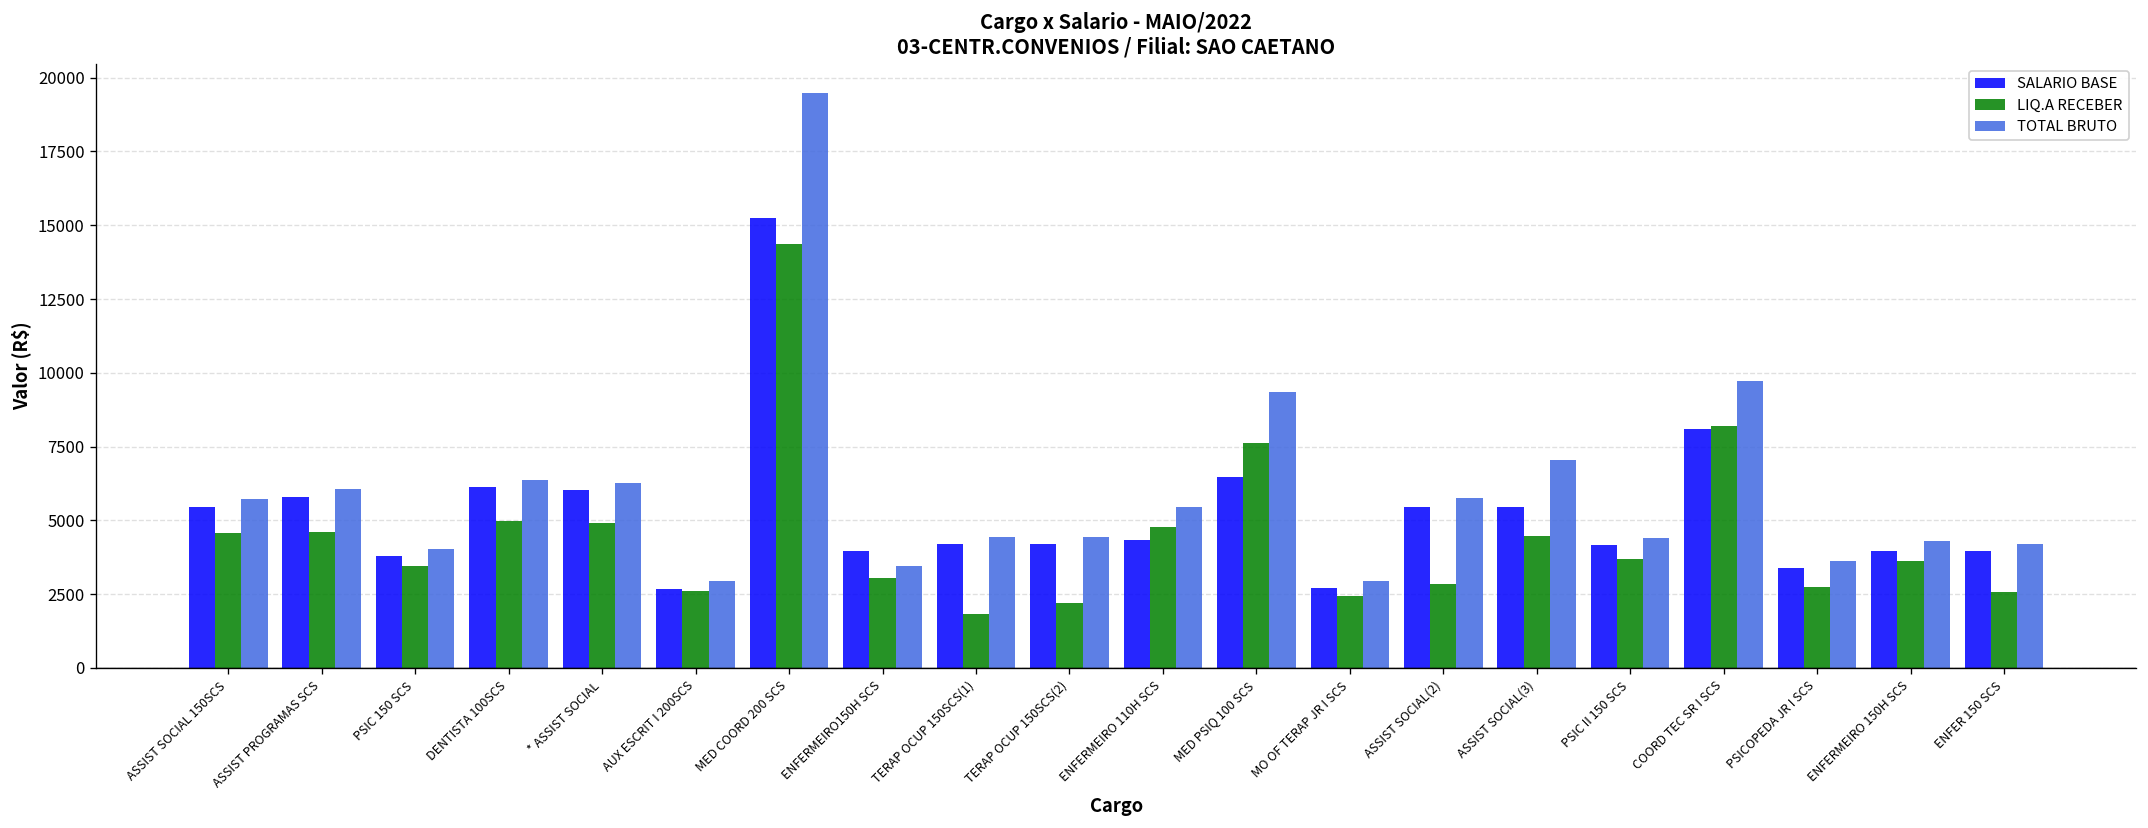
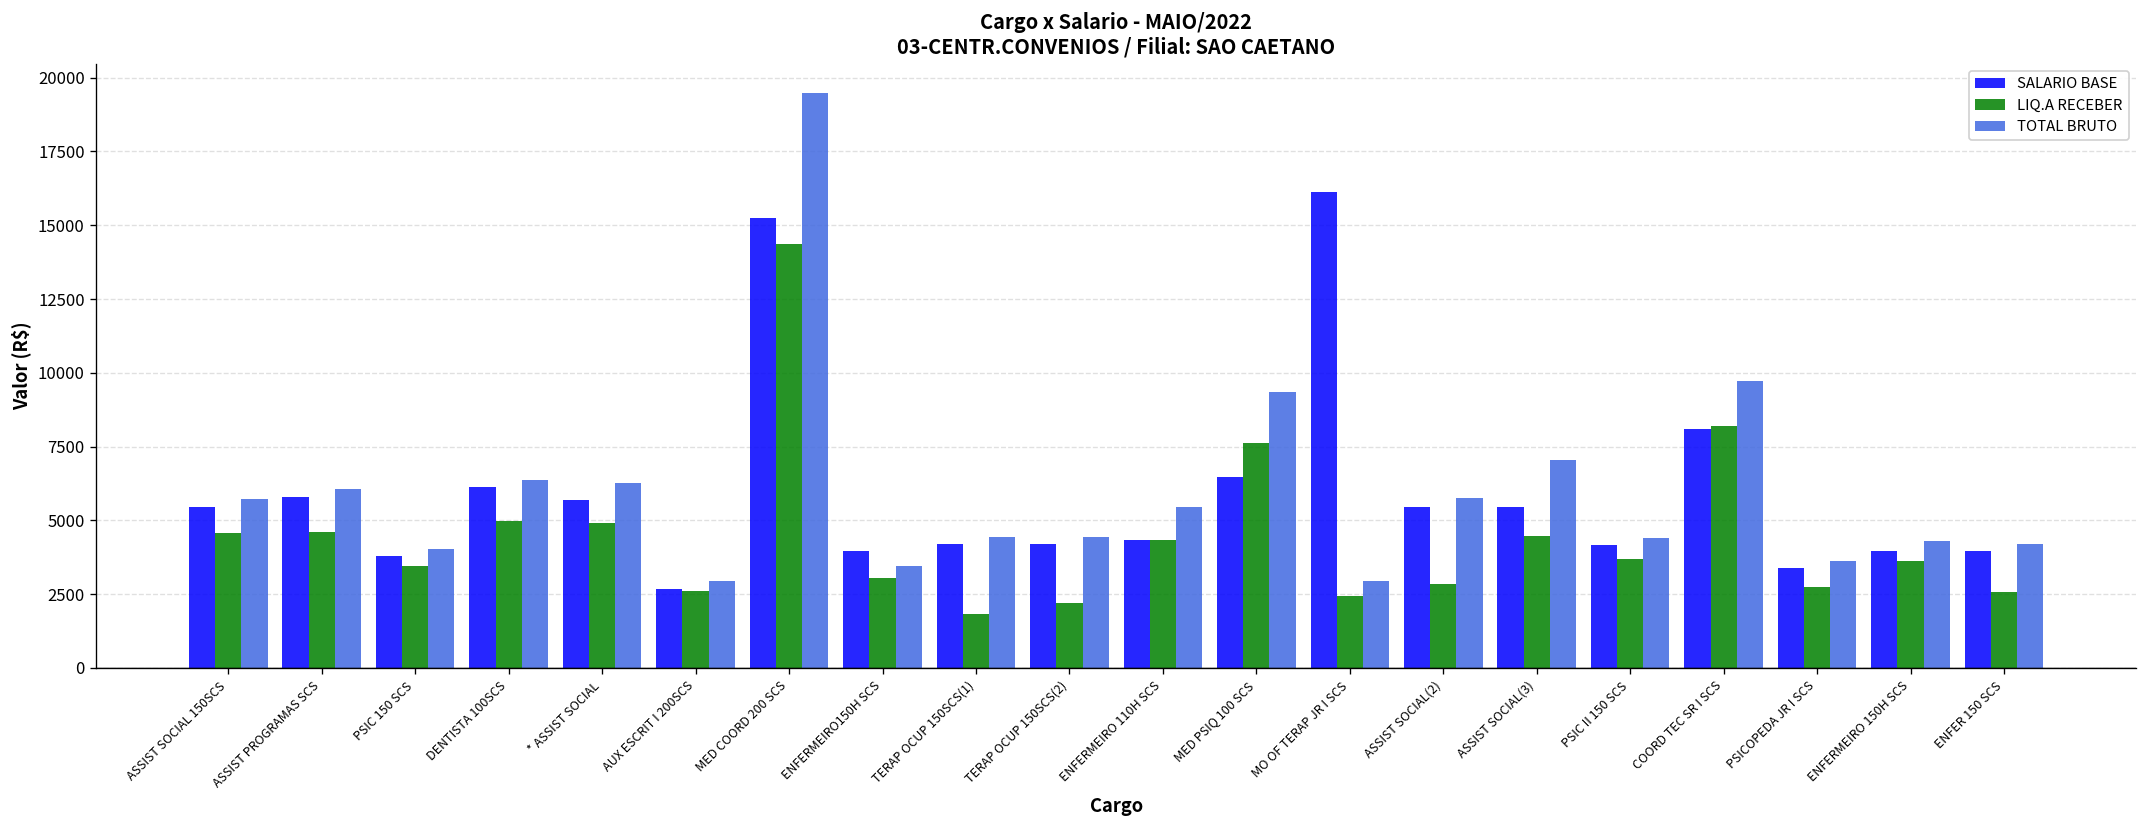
SALARIO BASE, * ASSIST SOCIAL: 6000 -> 5700
LIQ.A RECEBER, ENFERMEIRO 110H SCS: 4800 -> 4300
SALARIO BASE, MO OF TERAP JR I SCS: 2700 -> 16100
